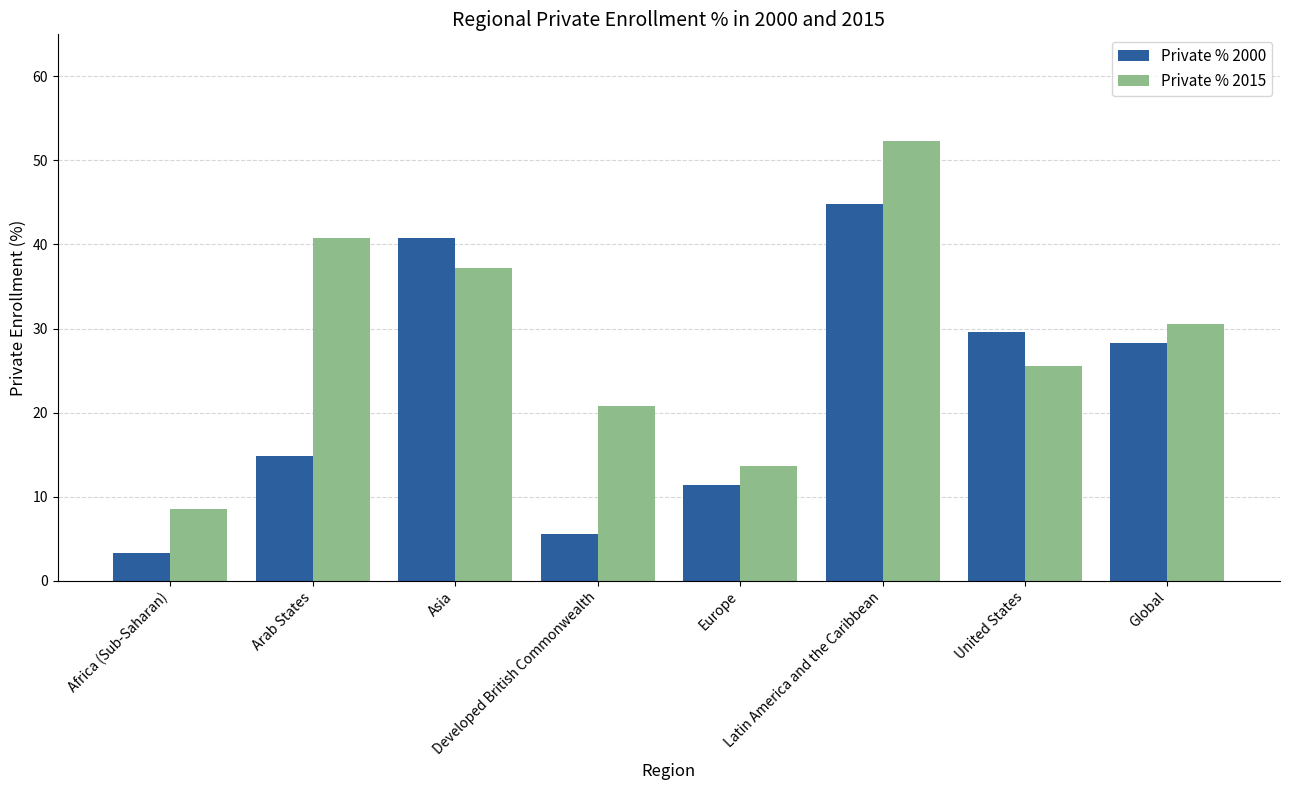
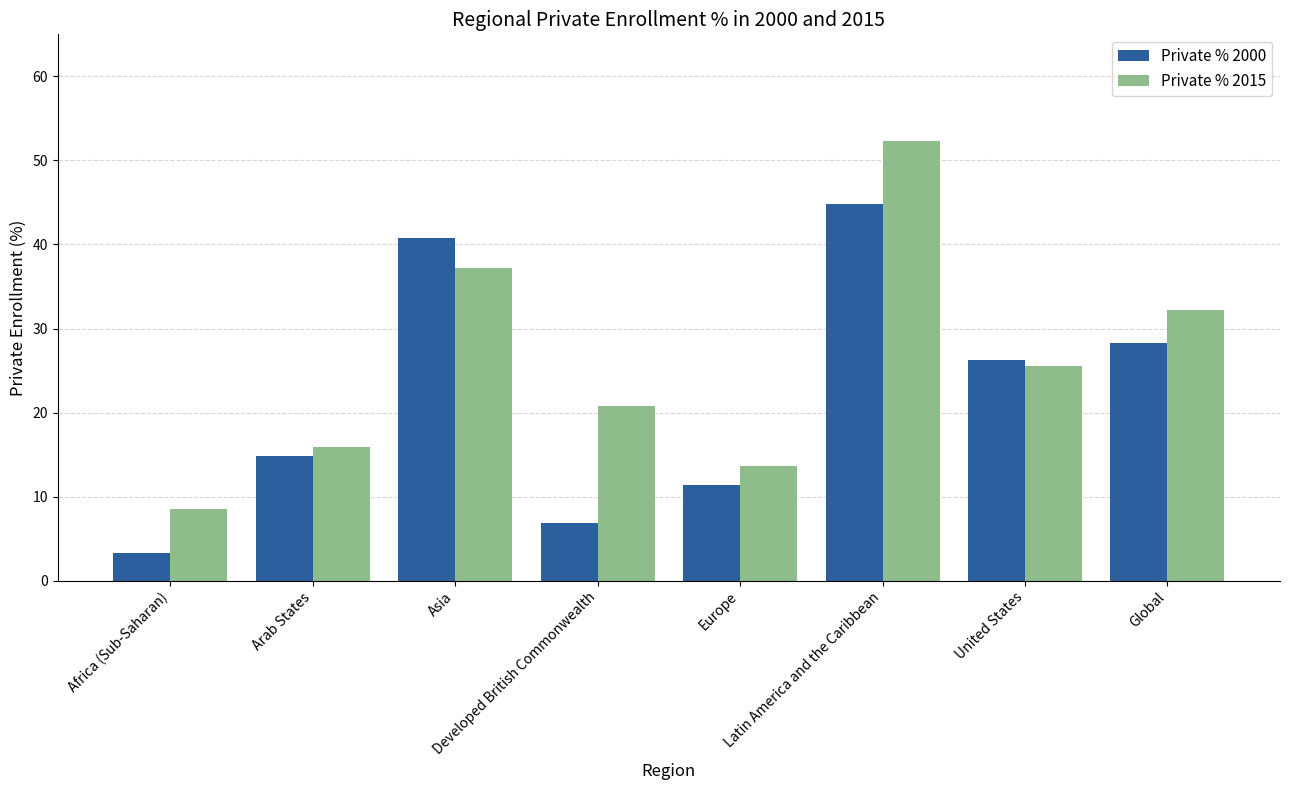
Private % 2015, Arab States: 41 -> 16
Private % 2000, Developed British Commonwealth: 6 -> 7
Private % 2000, United States: 30 -> 26
Private % 2015, Global: 31 -> 32
